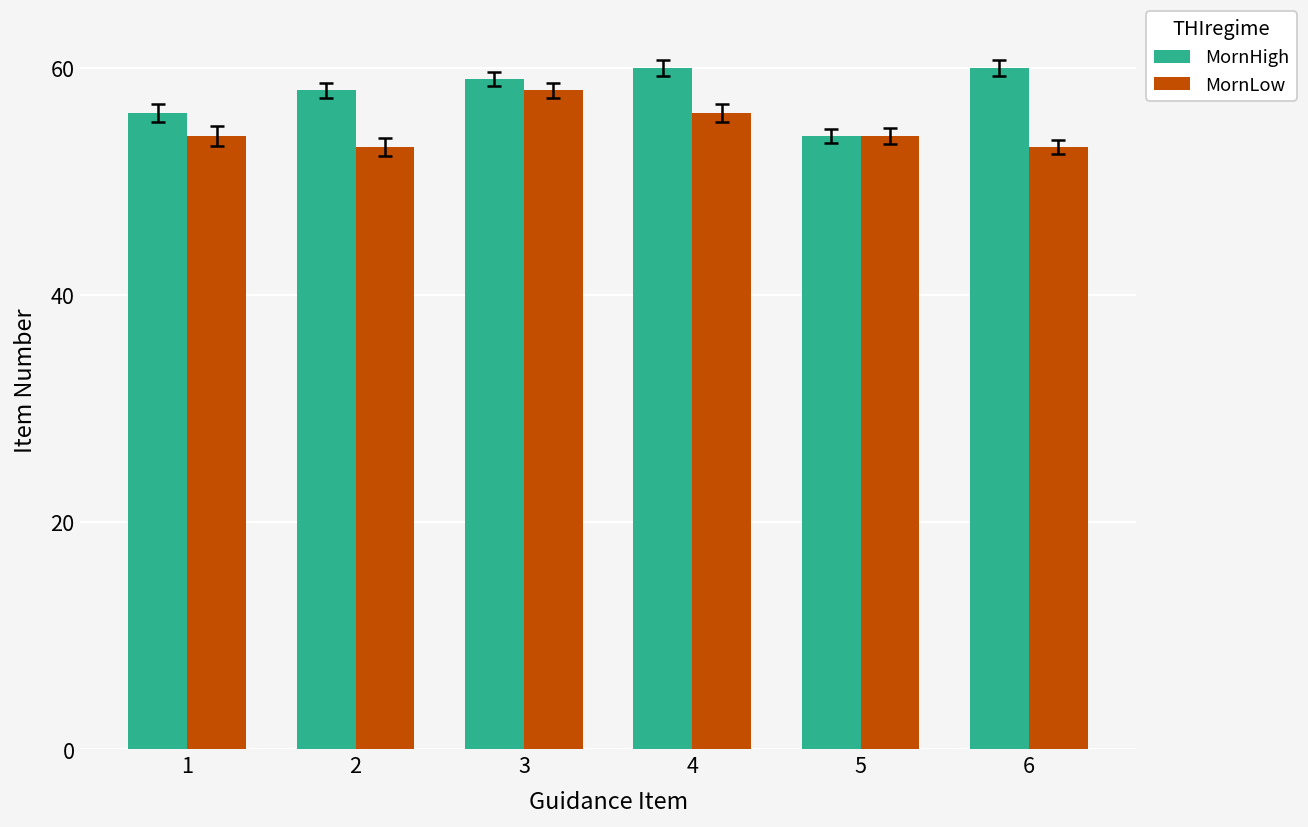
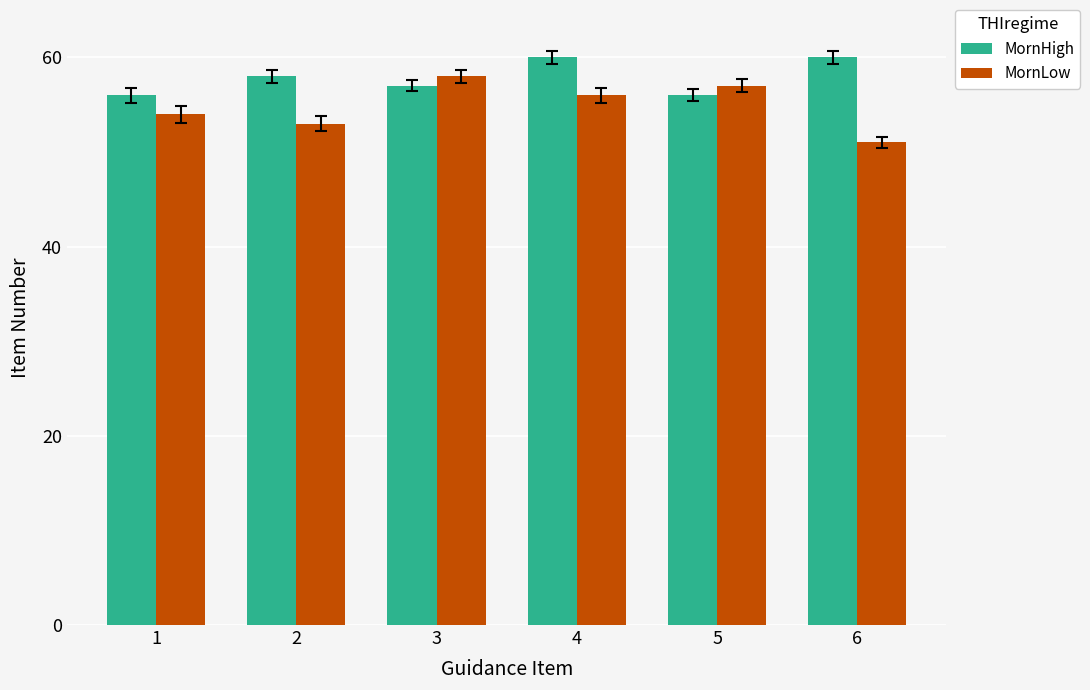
MornHigh, 3: 59 -> 57
MornHigh, 5: 54 -> 56
MornLow, 5: 54 -> 57
MornLow, 6: 53 -> 51
